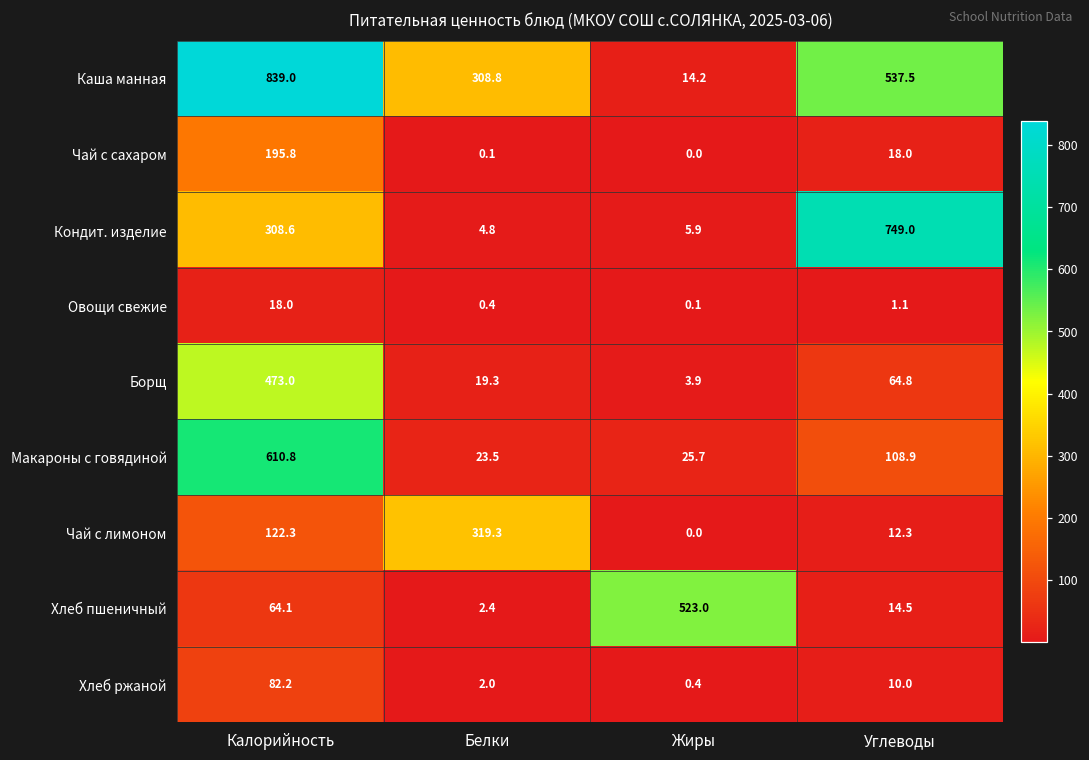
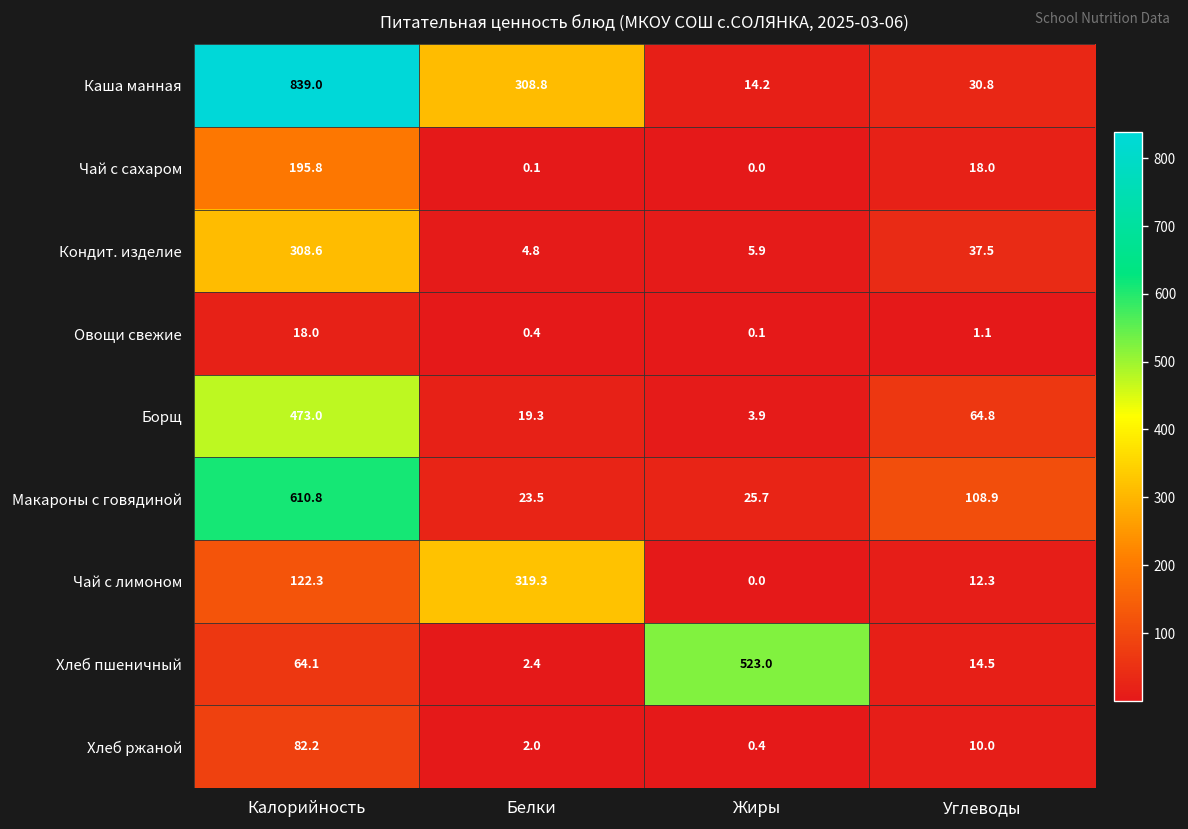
Каша манная, Углеводы: 537.5 -> 30.8
Кондит. изделие, Углеводы: 749.0 -> 37.5
